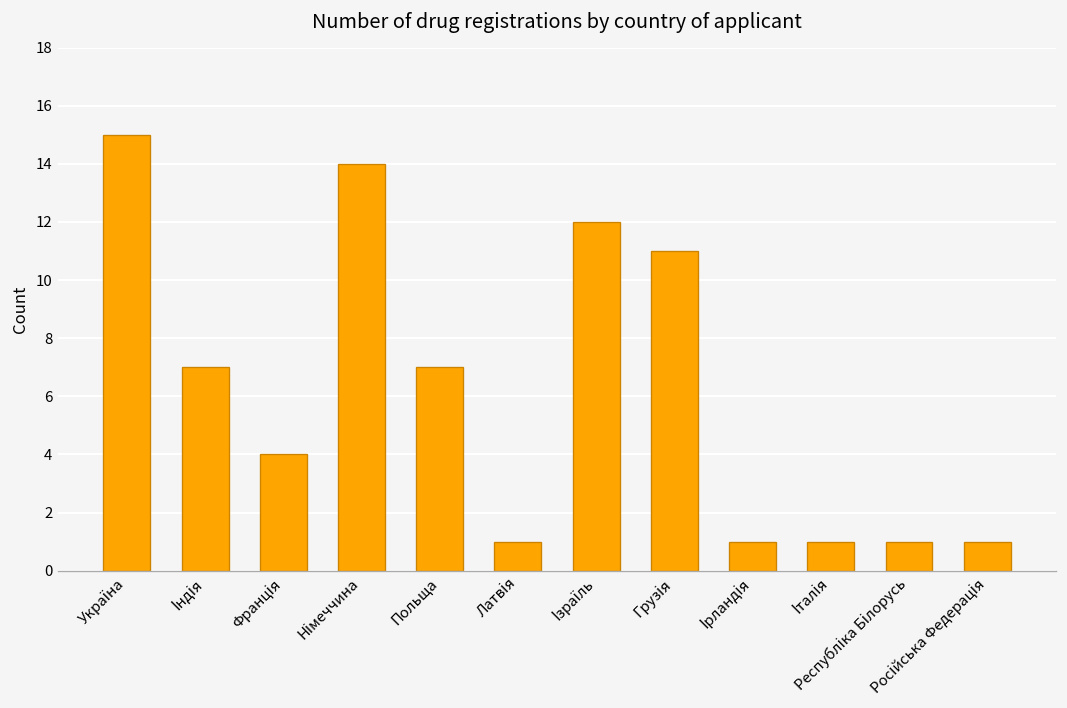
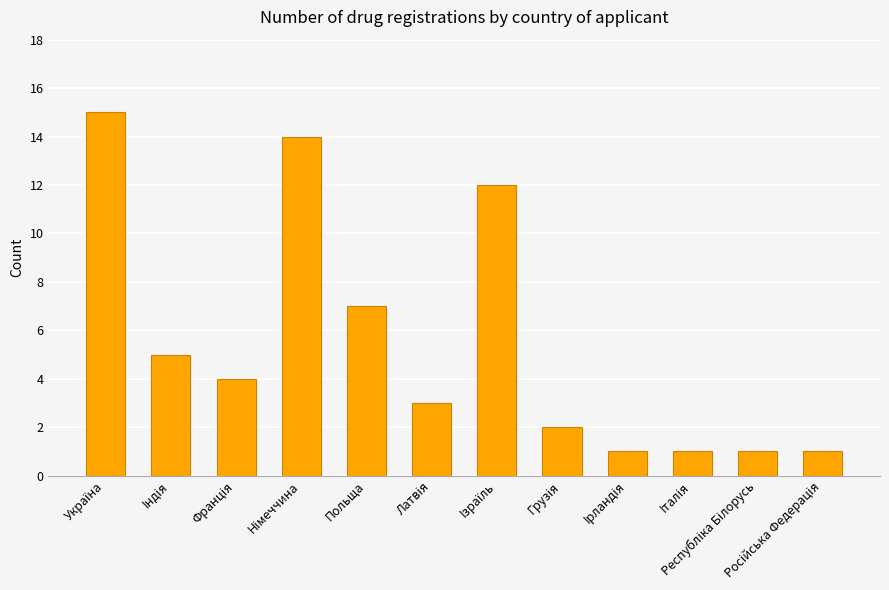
Індія: 7 -> 5
Латвія: 1 -> 3
Грузія: 11 -> 2
